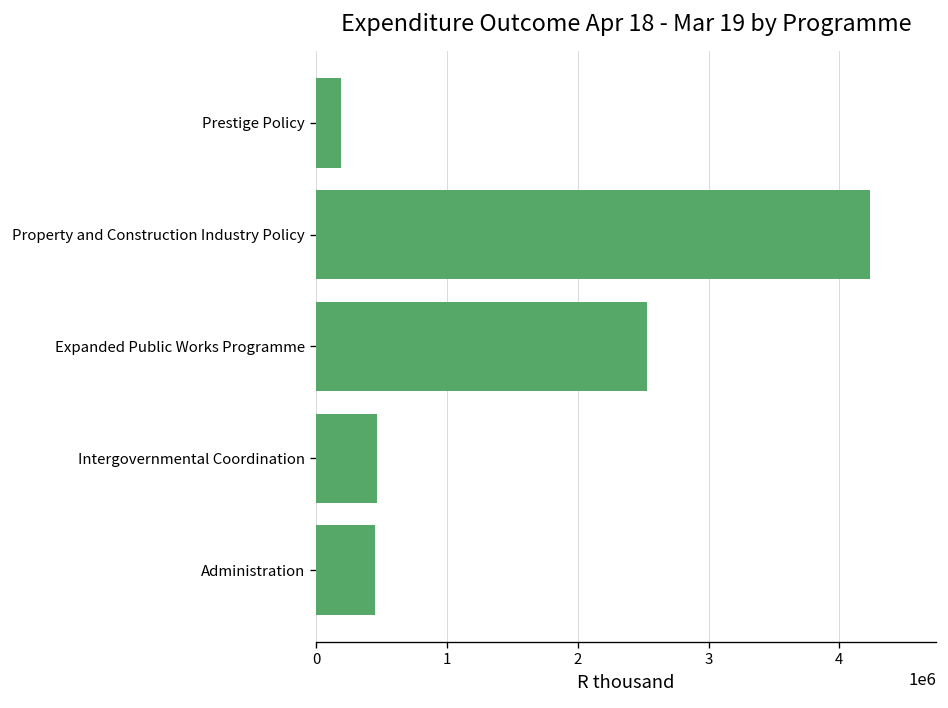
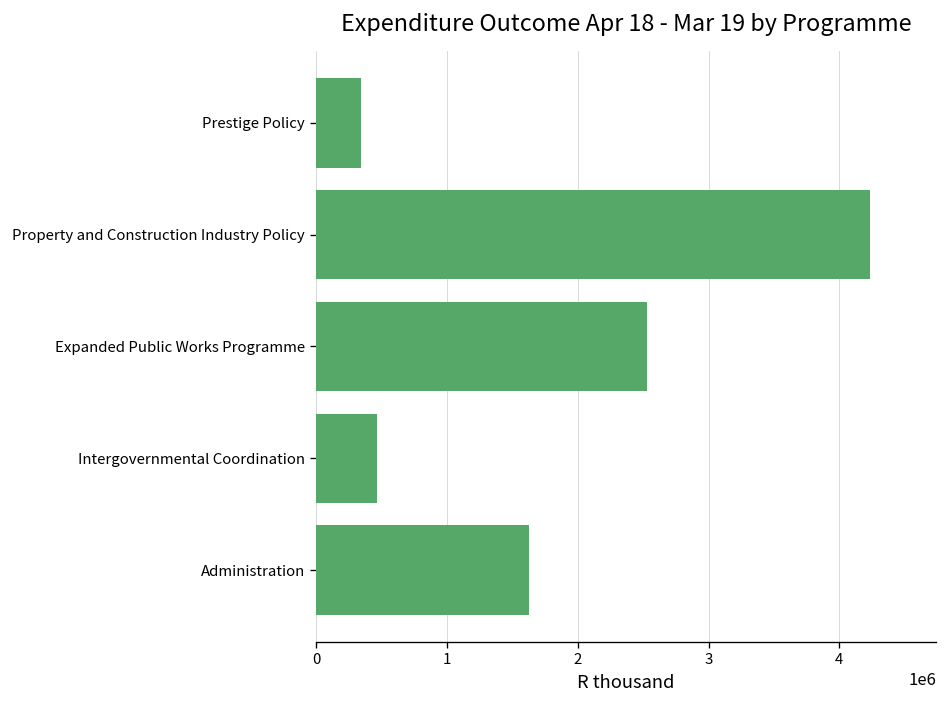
Prestige Policy: 180000 -> 340000
Administration: 450000 -> 1620000
